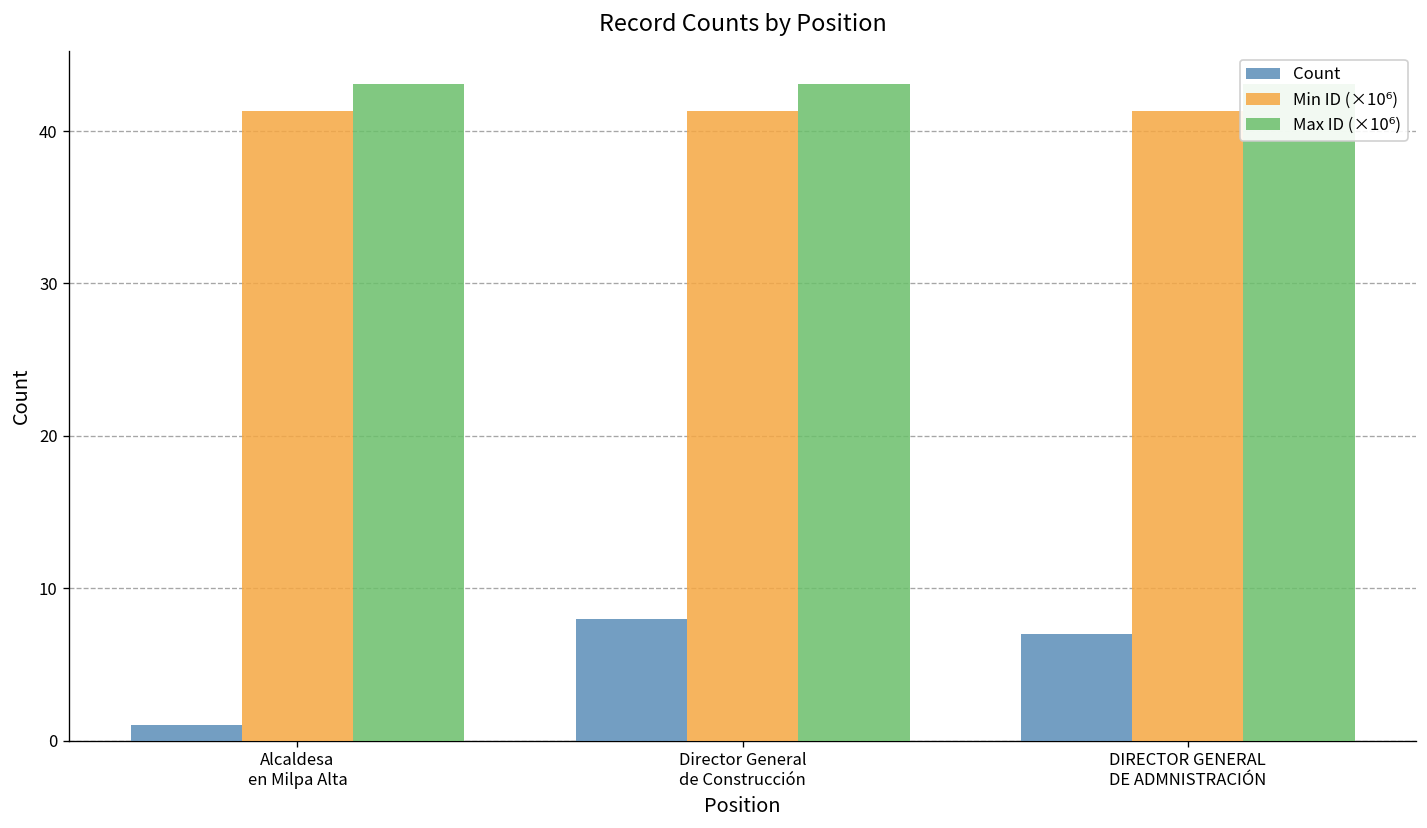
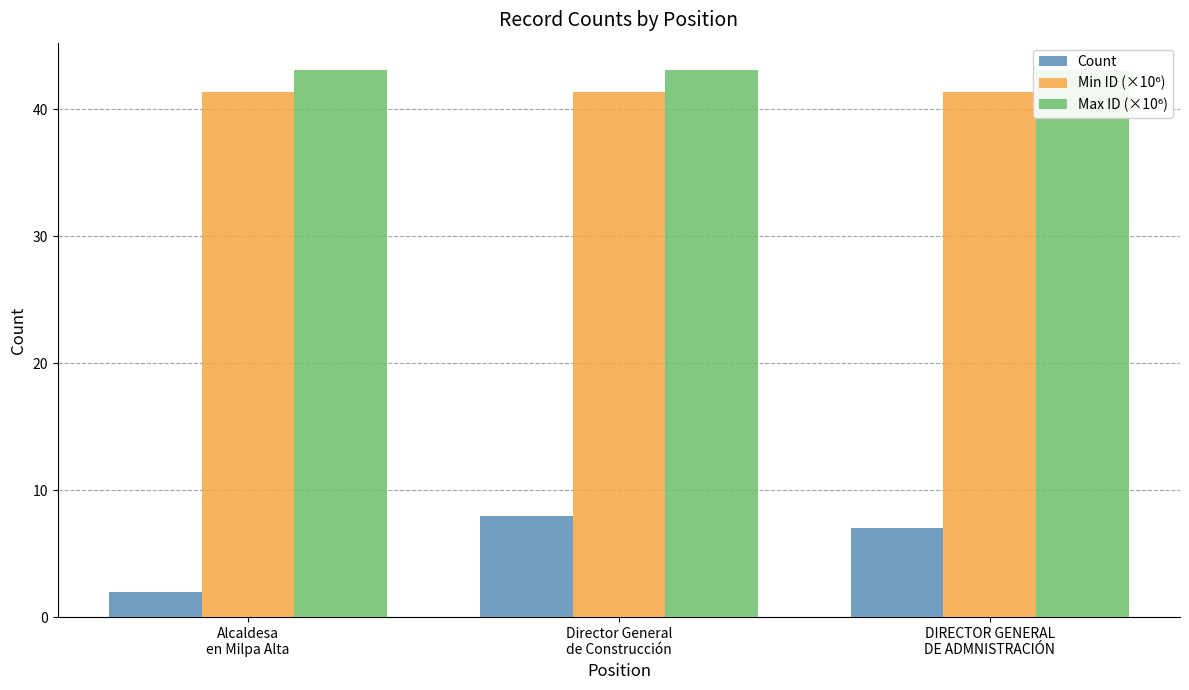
Count, Alcaldesa en Milpa Alta: 1 -> 2
